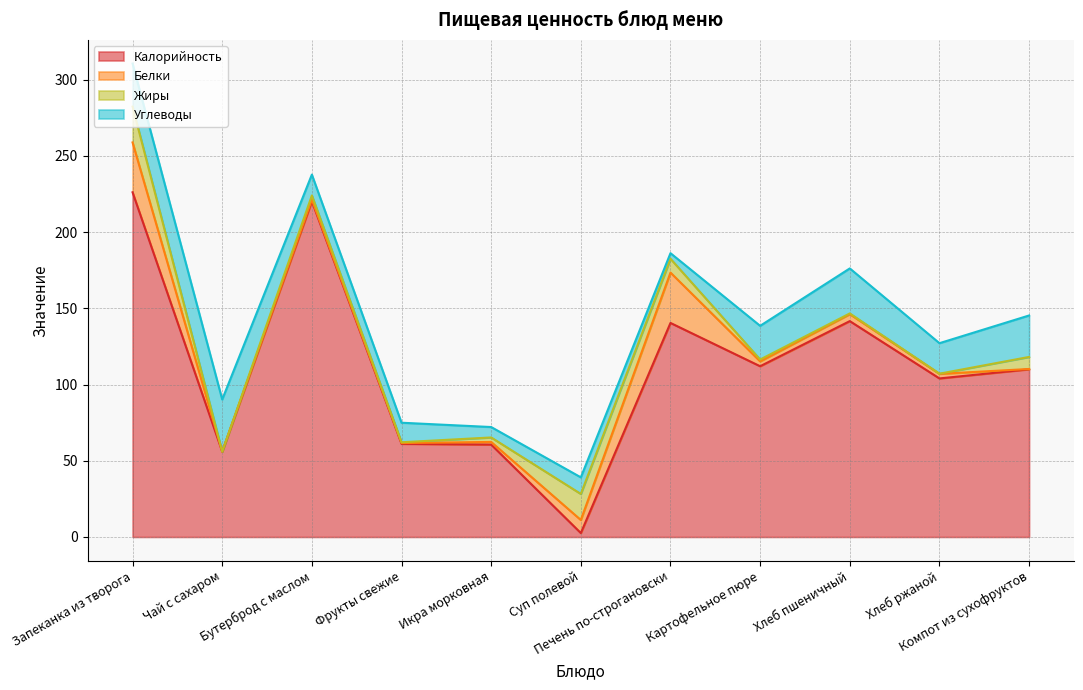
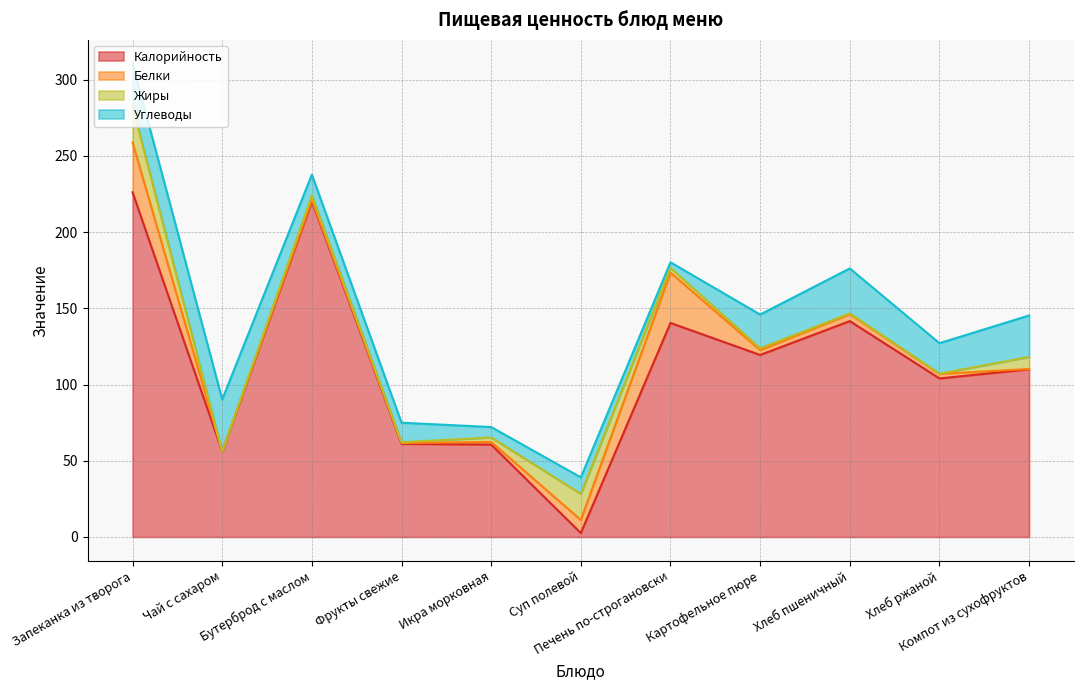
Жиры, Печень по-строгановски: 9 -> 3
Калорийность, Картофельное пюре: 112 -> 119
